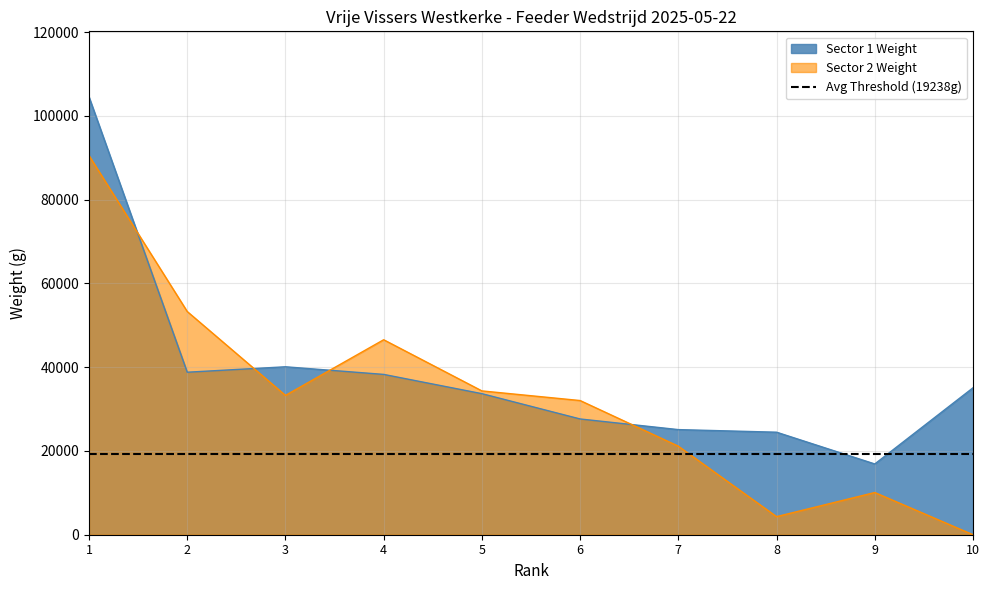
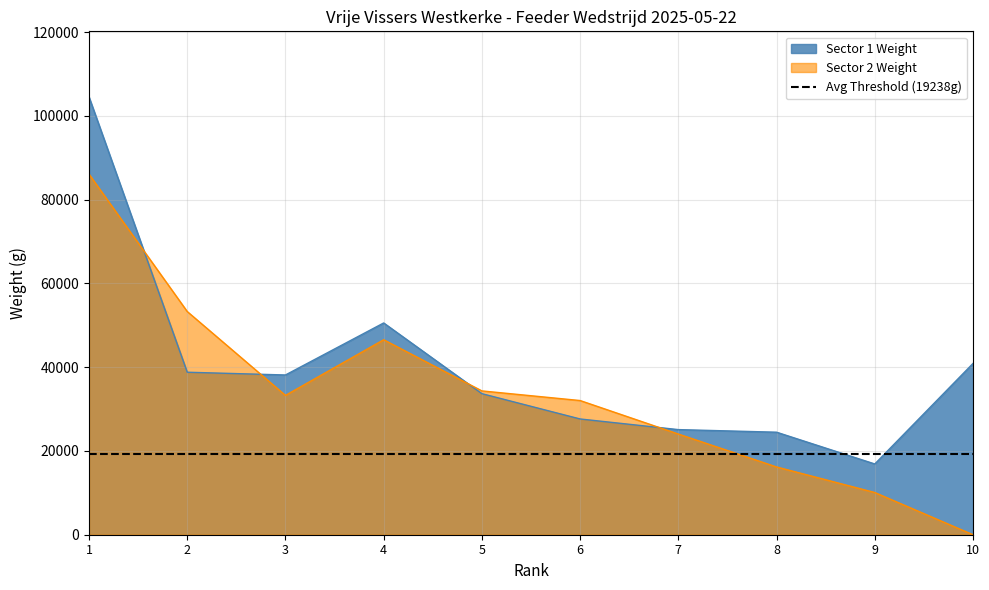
Sector 2 Weight, 1: 91000 -> 86000
Sector 1 Weight, 3: 40000 -> 38000
Sector 1 Weight, 4: 38000 -> 51000
Sector 2 Weight, 7: 21000 -> 24000
Sector 2 Weight, 8: 4000 -> 16000
Sector 1 Weight, 10: 35000 -> 41000
